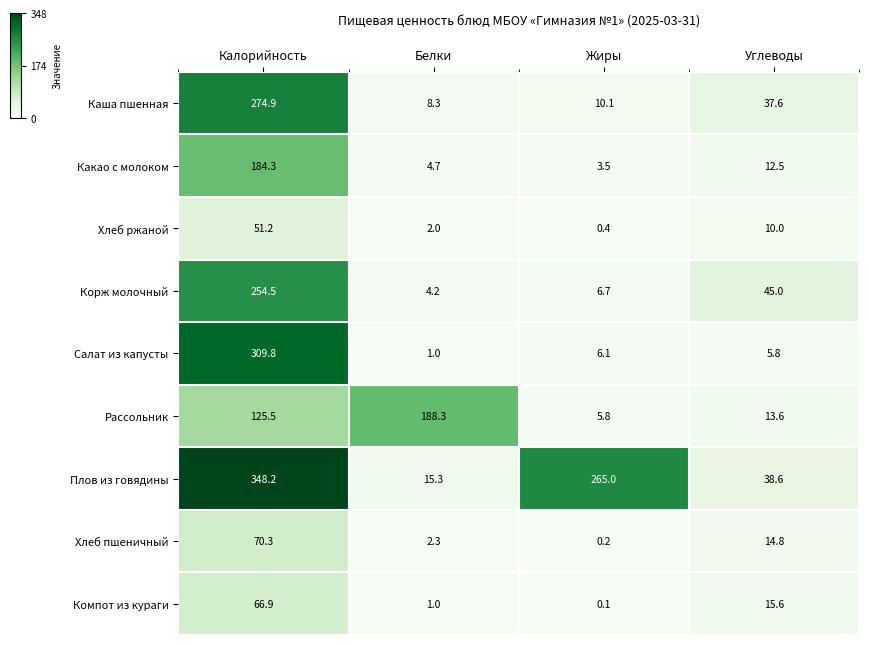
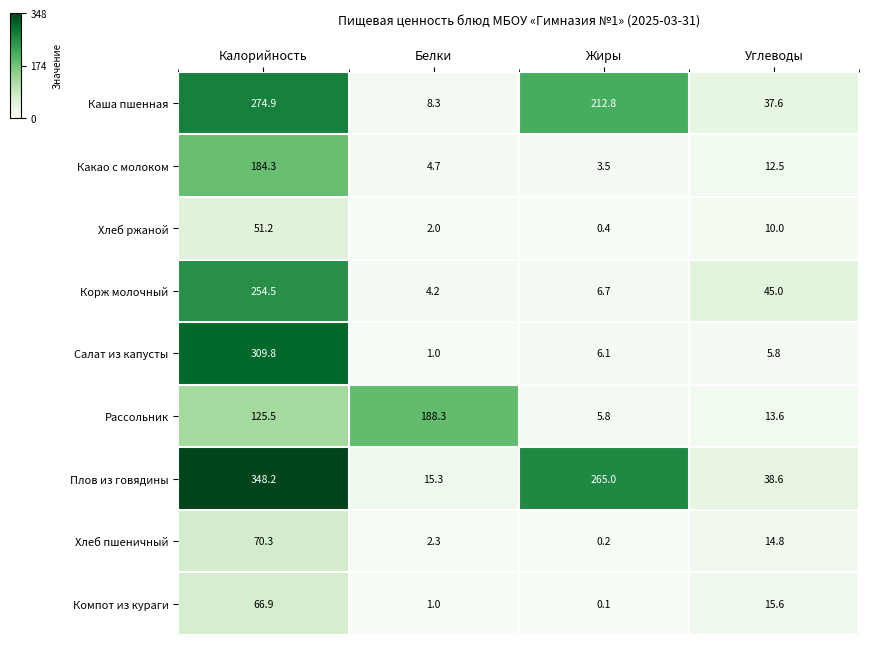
Каша пшенная, Жиры: 10.1 -> 212.8
